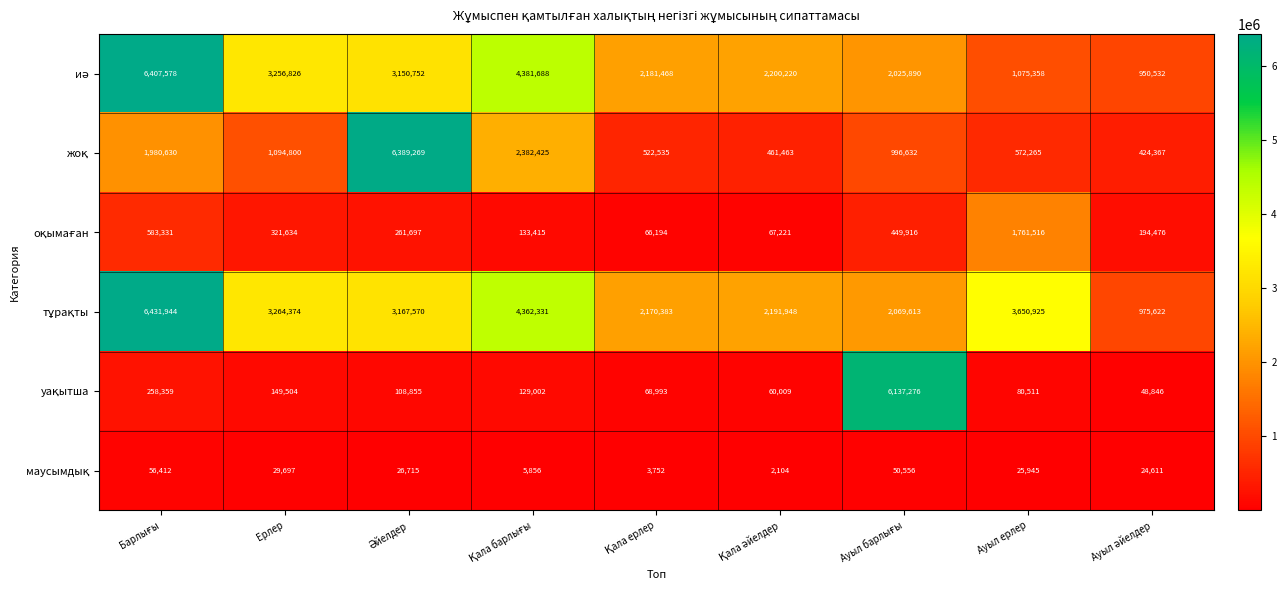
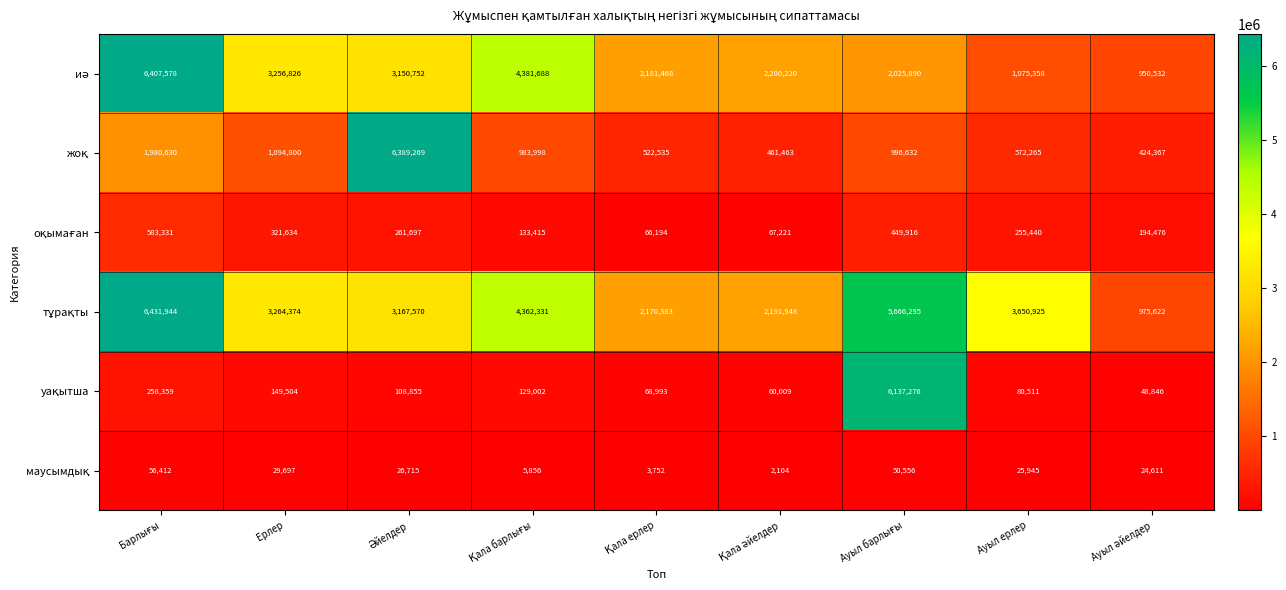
жоқ, Қала барлығы: 2,382,425 -> 983,998
оқымаған, Ауыл ерлер: 1,761,516 -> 255,440
тұрақты, Ауыл барлығы: 2,069,613 -> 5,666,295
